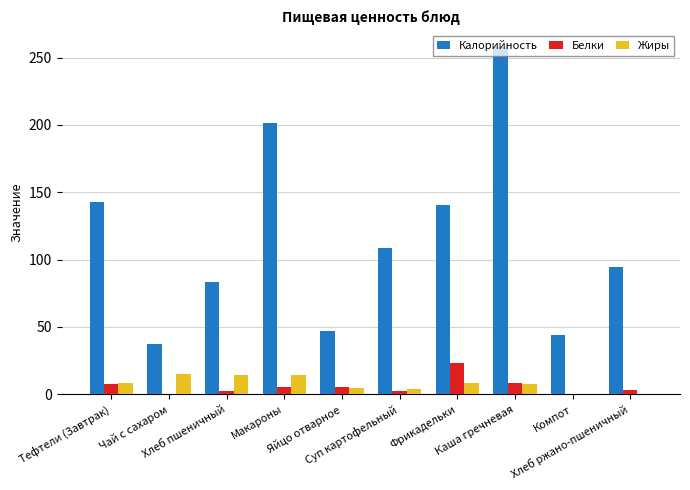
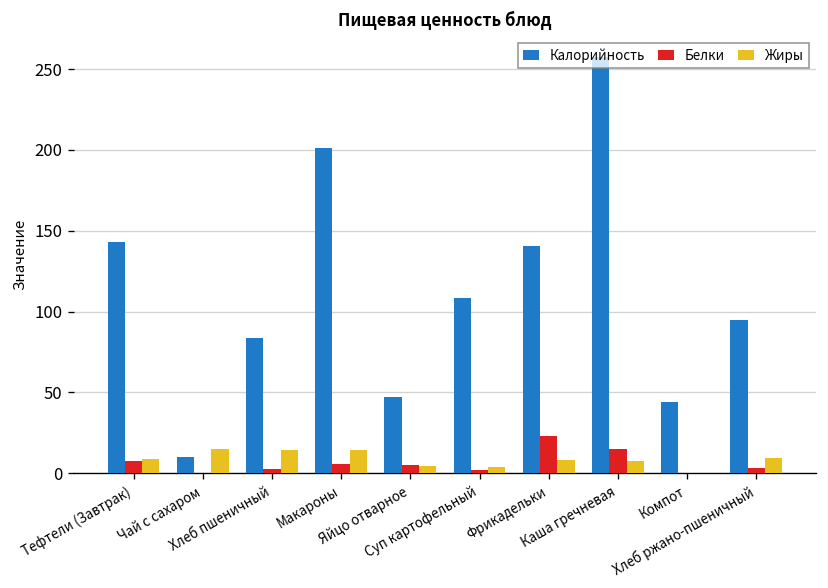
Калорийность, Чай с сахаром: 37 -> 10
Белки, Каша гречневая: 8 -> 15
Жиры, Хлеб ржано-пшеничный: 1 -> 9
